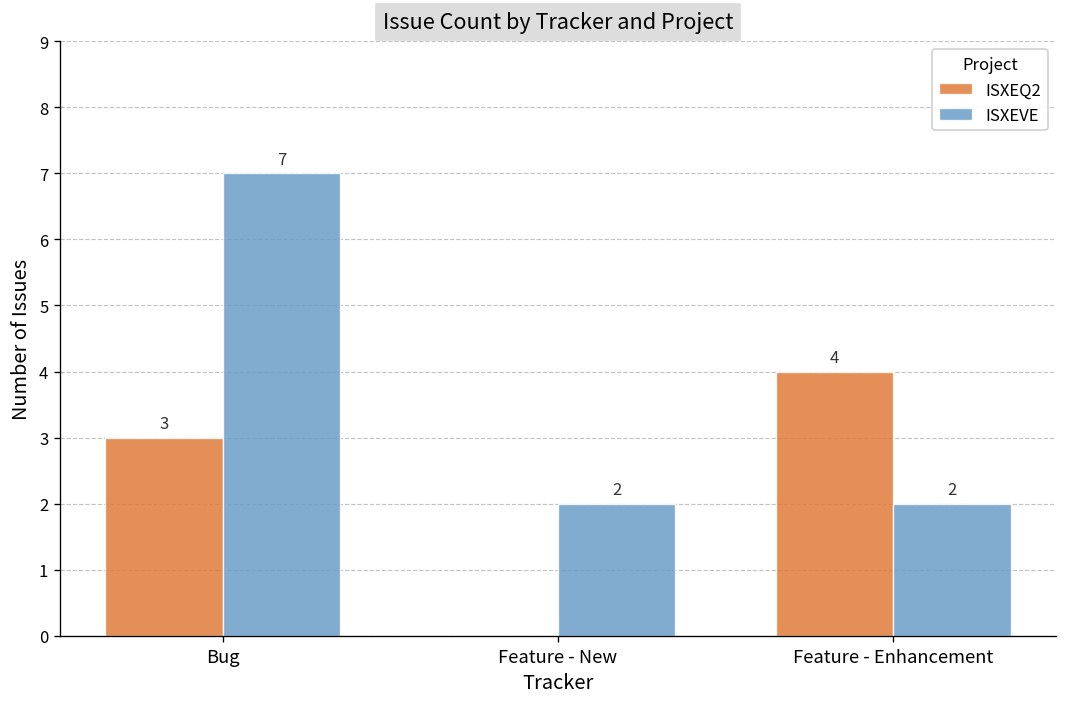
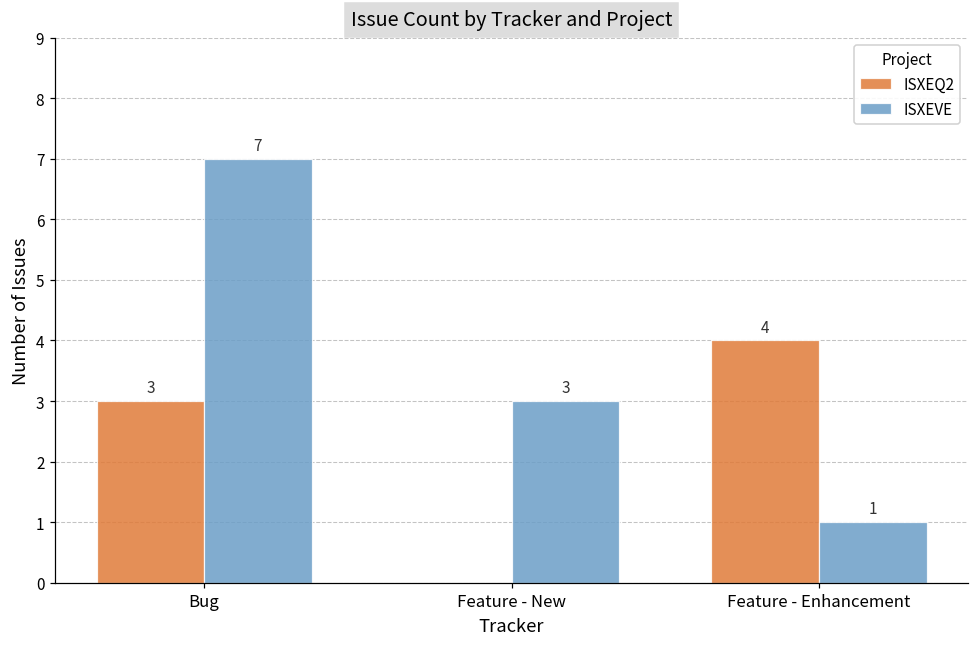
ISXEVE, Feature - New: 2 -> 3
ISXEVE, Feature - Enhancement: 2 -> 1
